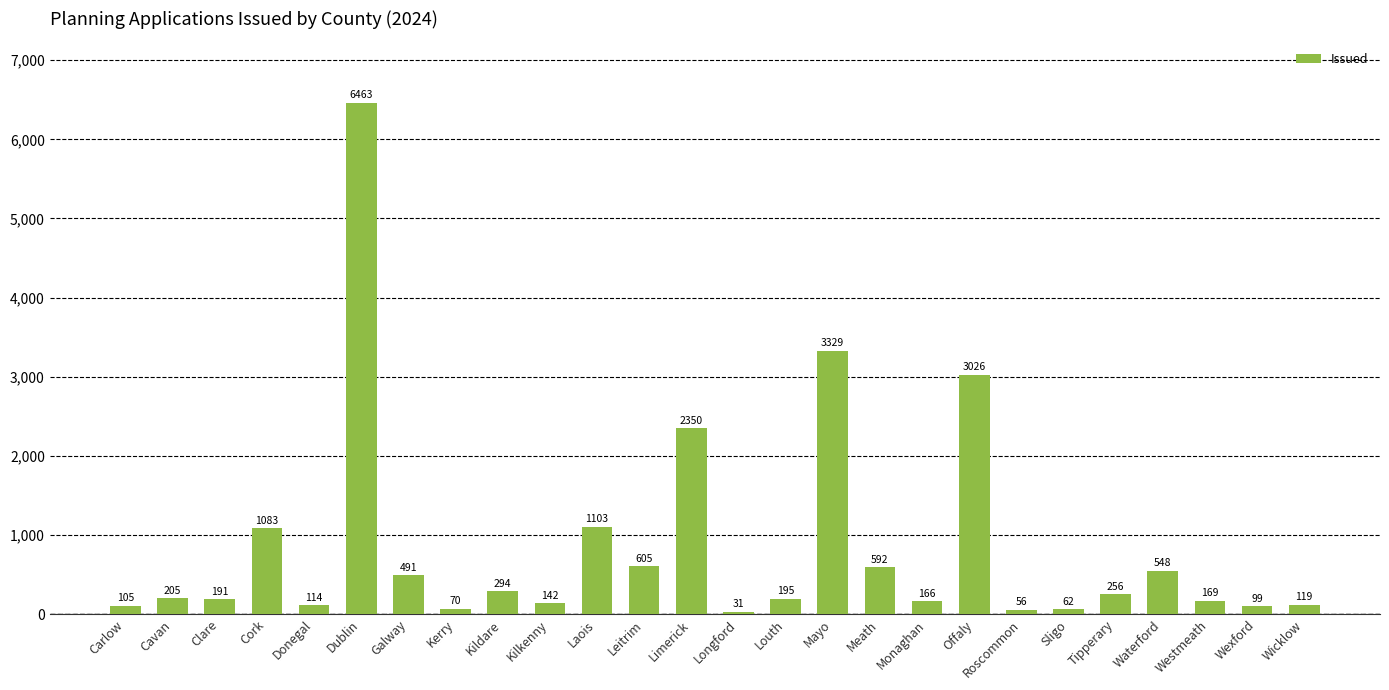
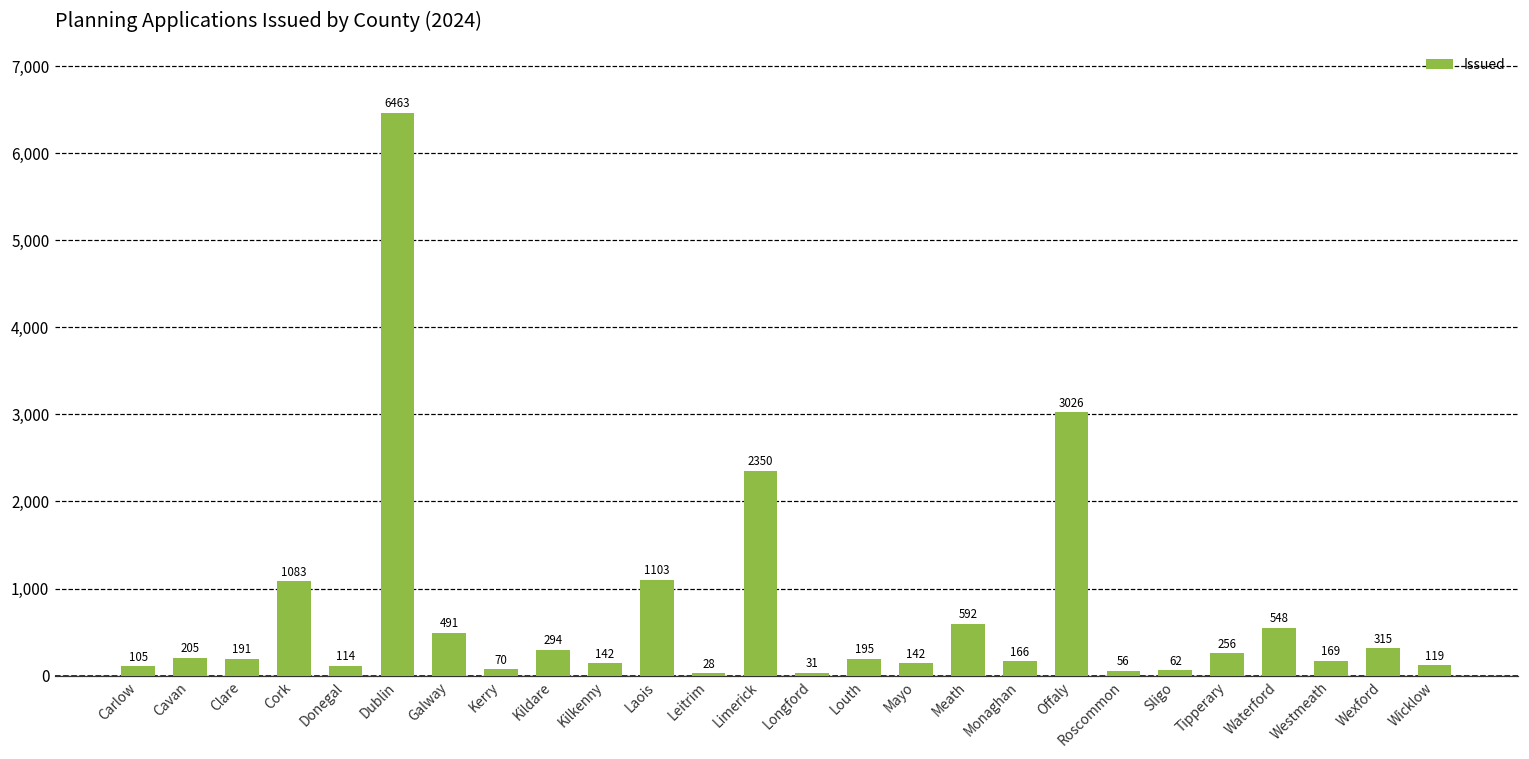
Leitrim: 605 -> 28
Mayo: 3329 -> 142
Wexford: 99 -> 315
